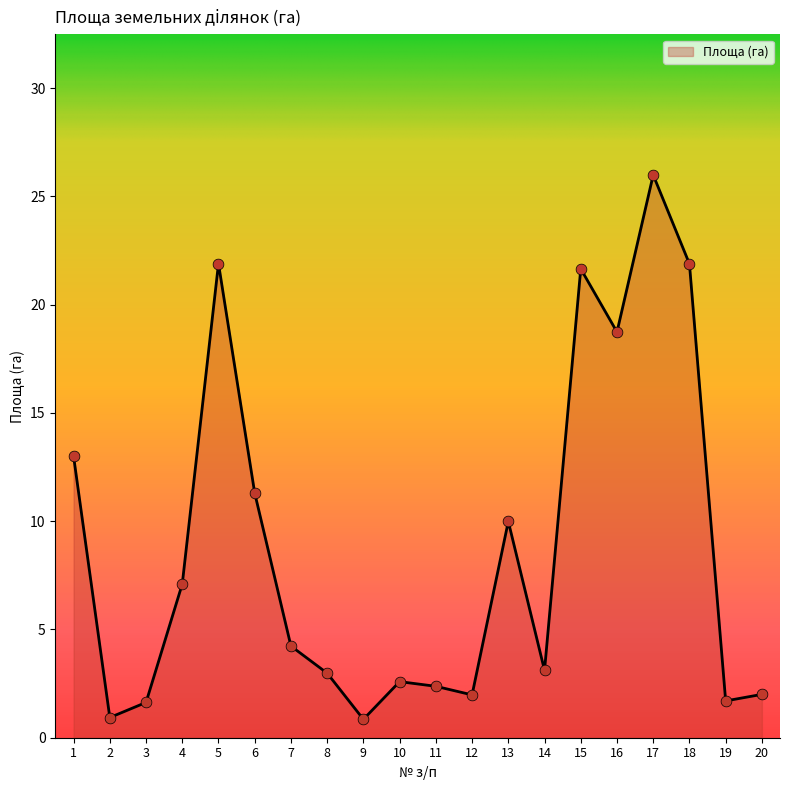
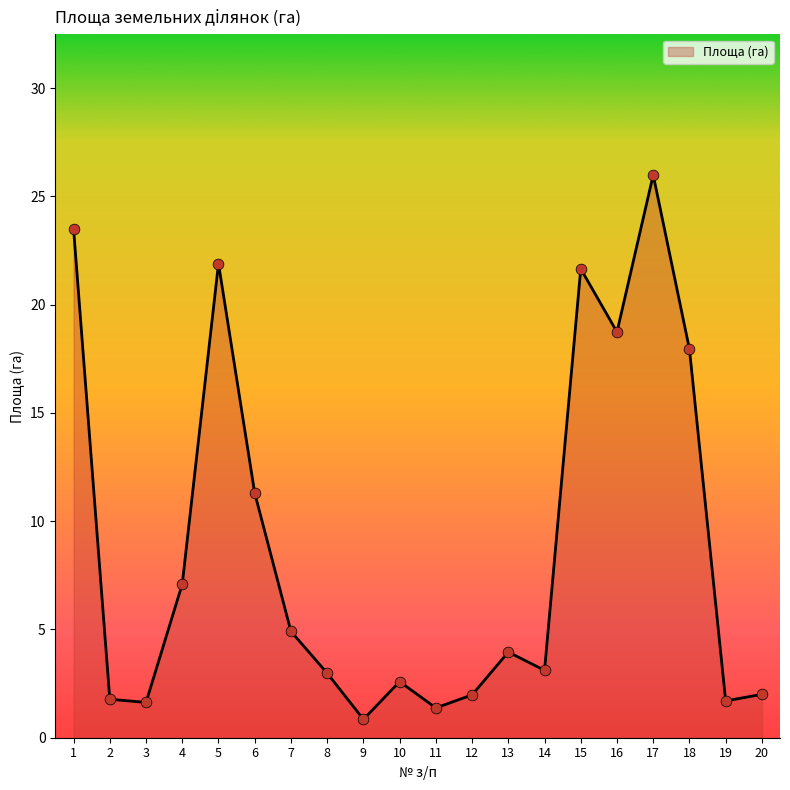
1: 13.0 -> 23.5
2: 0.9 -> 1.8
7: 4.2 -> 4.9
11: 2.4 -> 1.4
13: 10.0 -> 4.0
18: 21.9 -> 18.0
